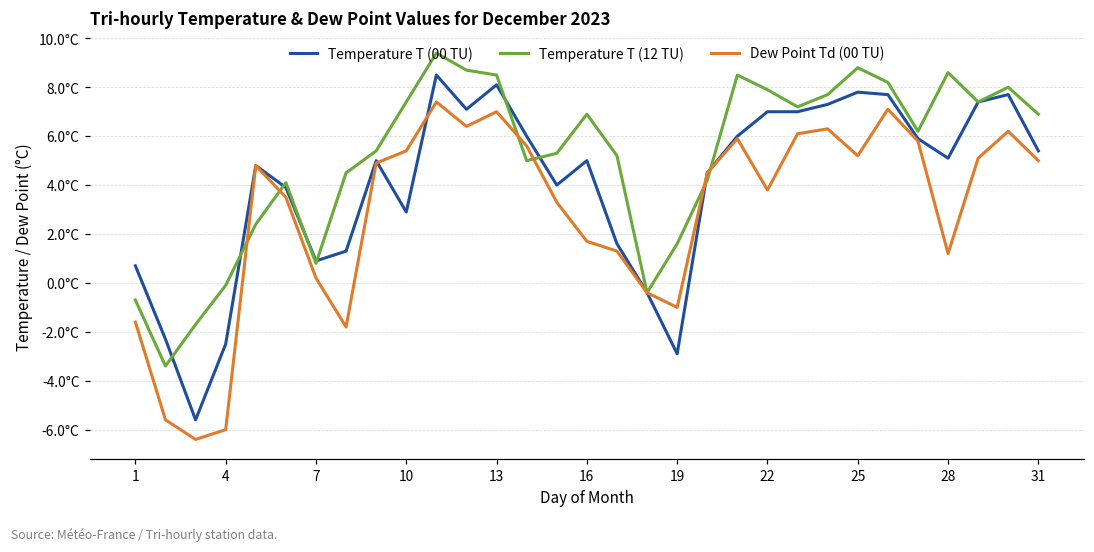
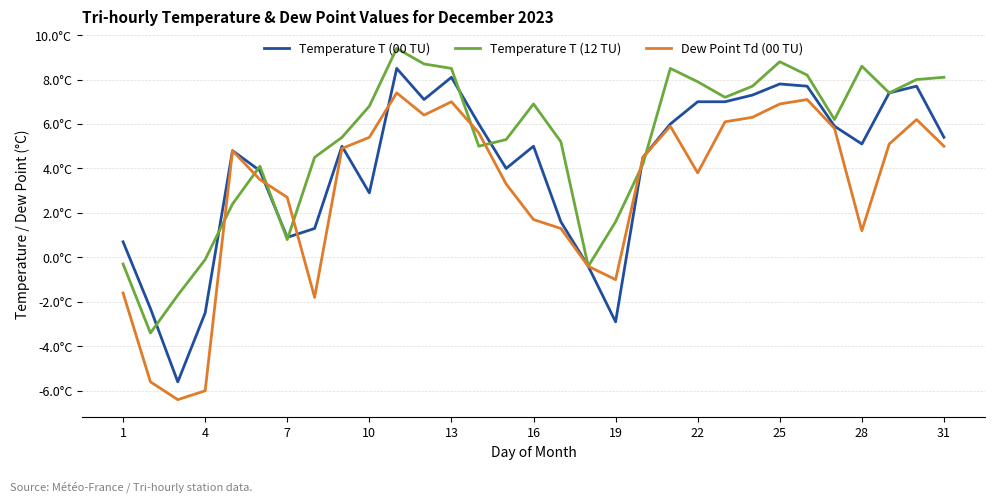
Temperature T (12 TU), 1: -0.7°C -> -0.3°C
Dew Point Td (00 TU), 7: 0.2°C -> 2.7°C
Temperature T (12 TU), 10: 7.4°C -> 6.8°C
Dew Point Td (00 TU), 25: 5.2°C -> 6.9°C
Temperature T (12 TU), 31: 6.9°C -> 8.1°C
